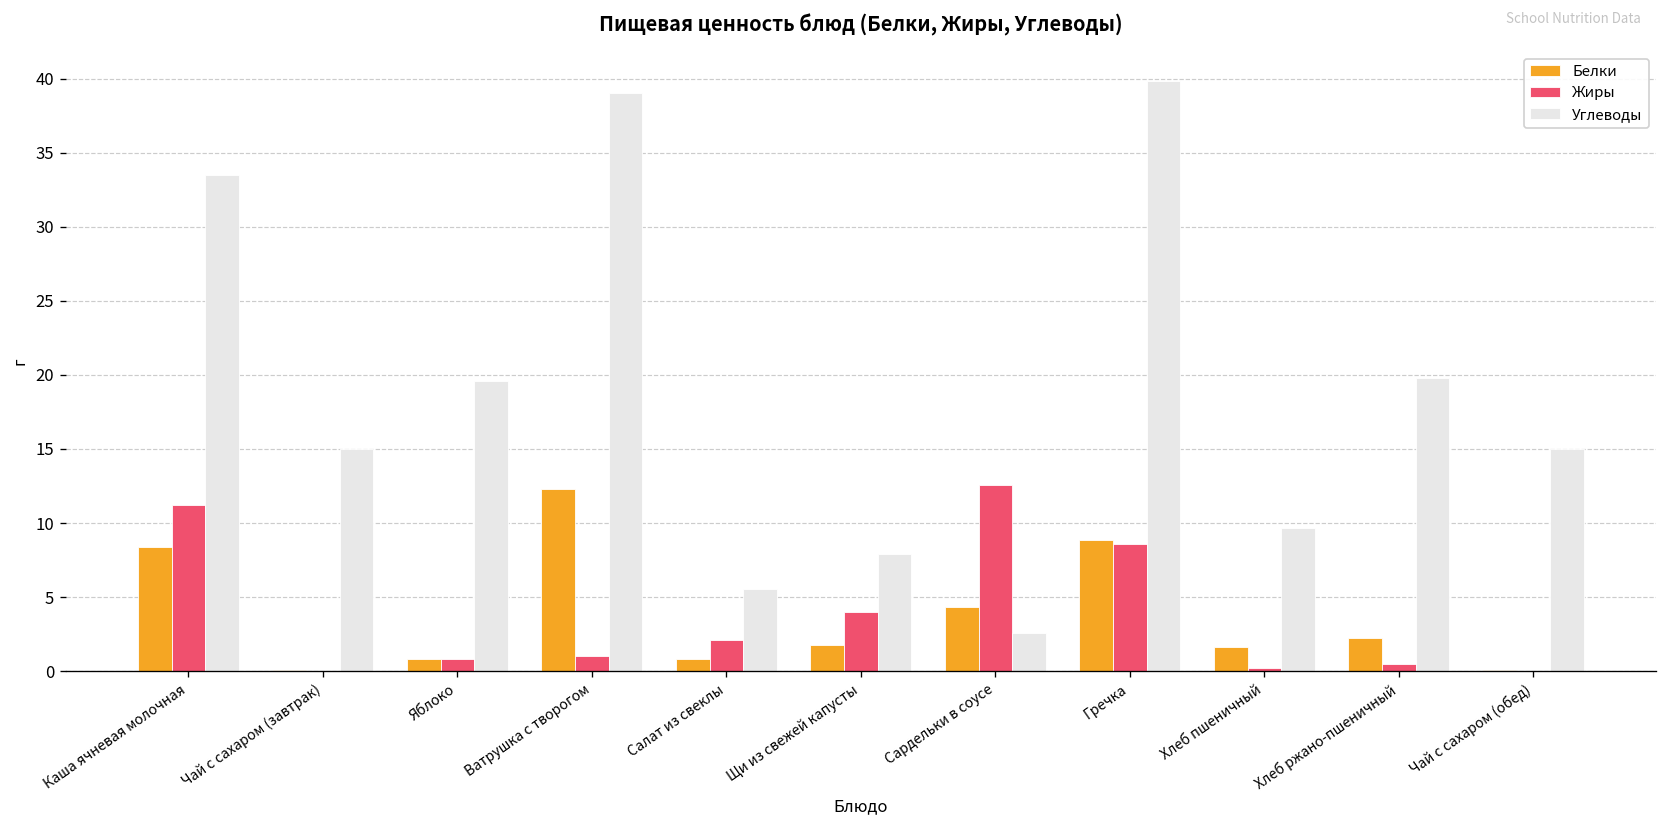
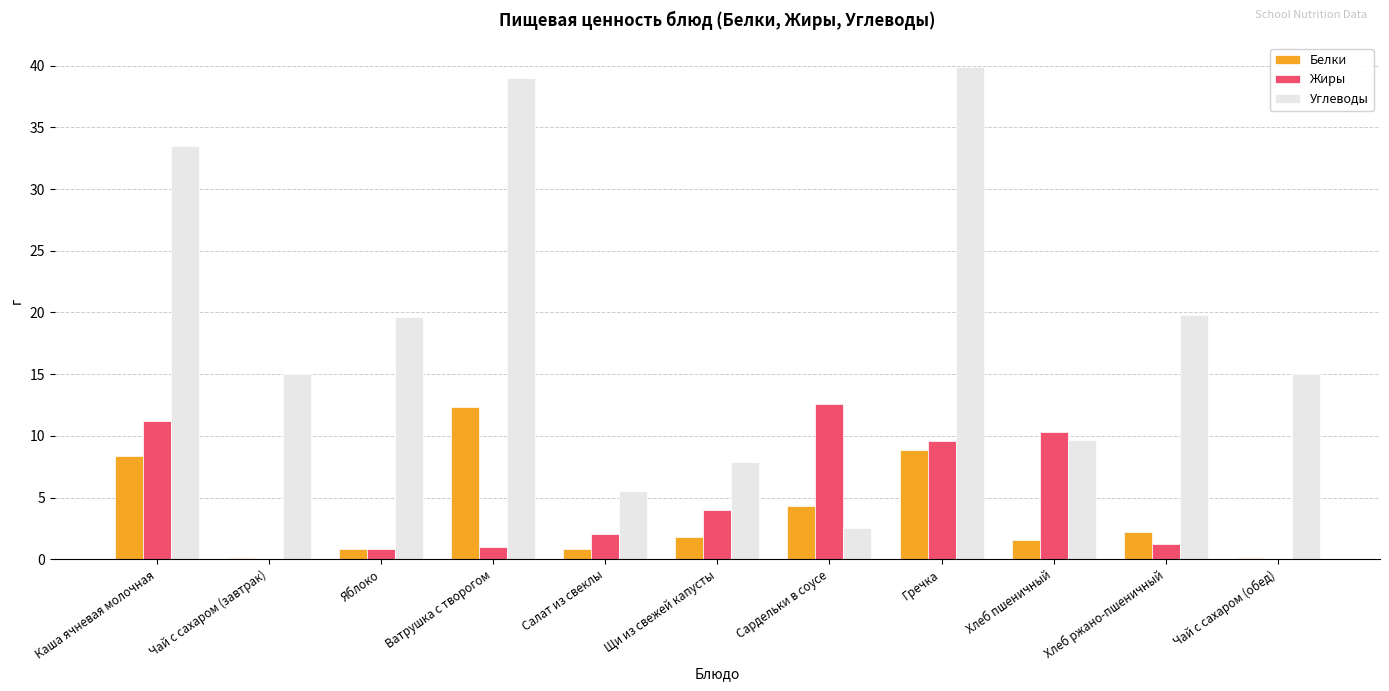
Жиры, Гречка: 8.5 -> 9.6
Жиры, Хлеб пшеничный: 0.2 -> 10.3
Жиры, Хлеб ржано-пшеничный: 0.4 -> 1.3
